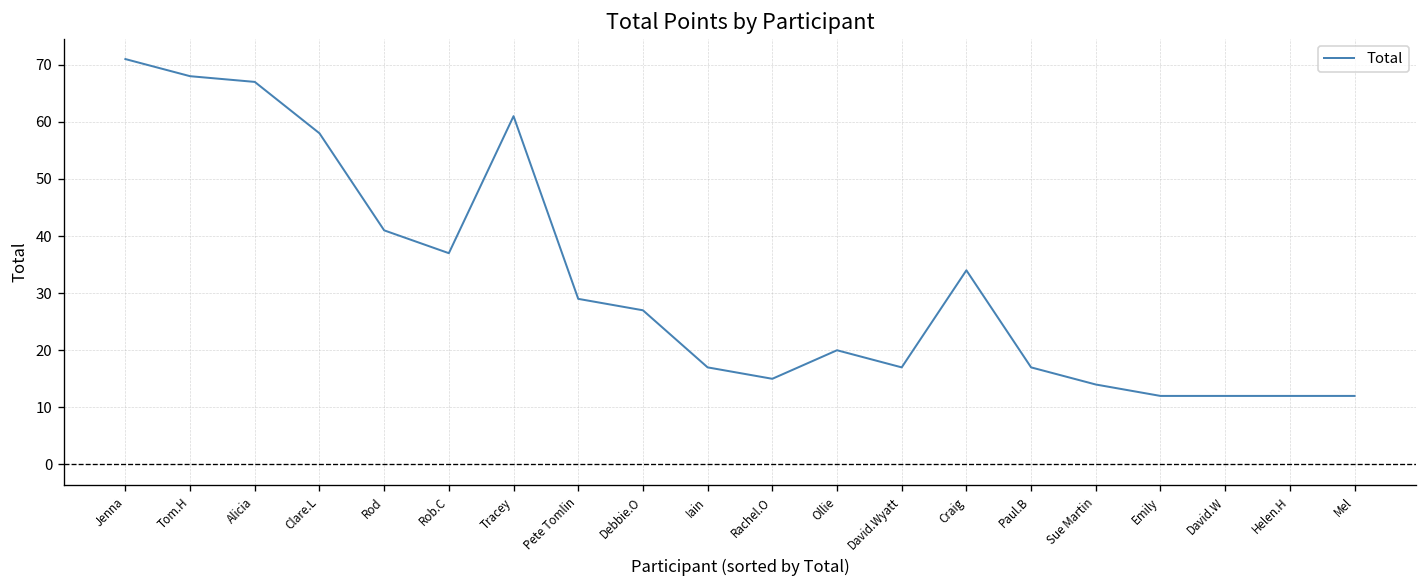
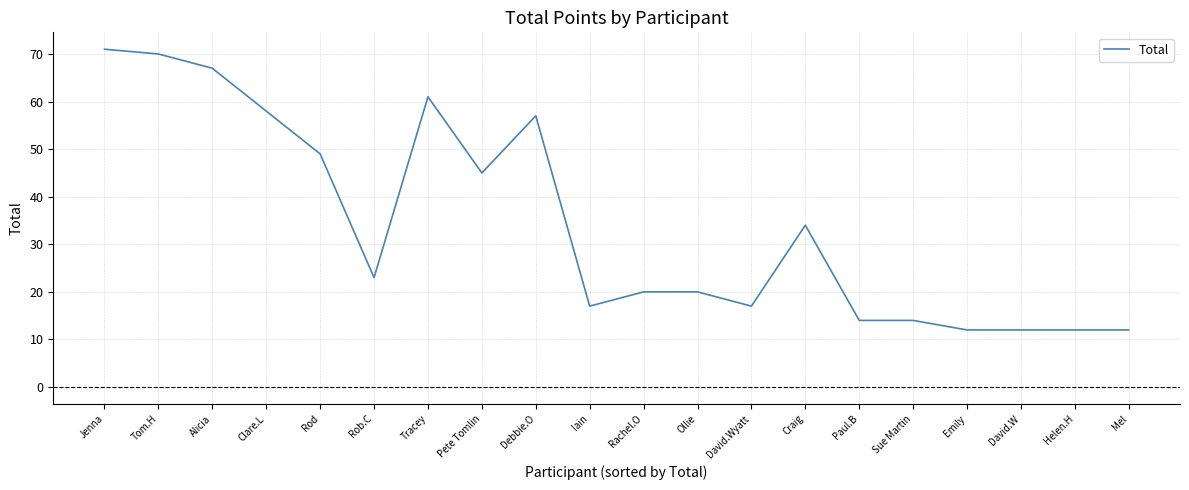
Tom.H: 68 -> 70
Rod: 41 -> 49
Rob.C: 37 -> 23
Pete Tomlin: 29 -> 45
Debbie.O: 27 -> 57
Rachel.O: 15 -> 20
Paul.B: 17 -> 14
